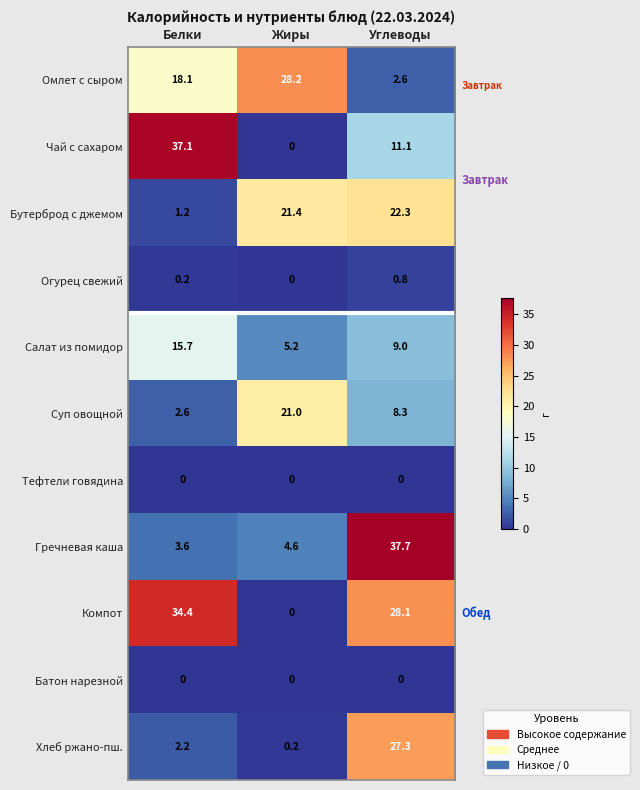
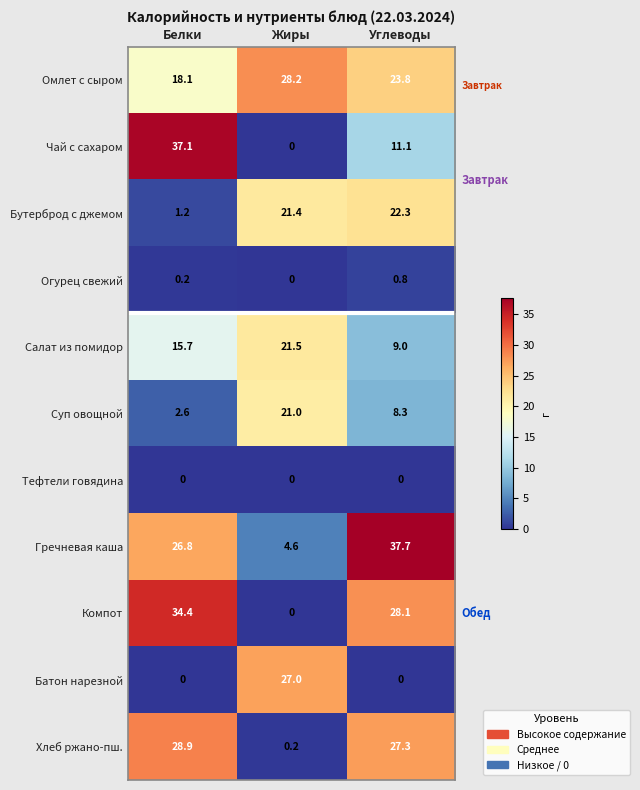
Омлет с сыром, Углеводы: 2.6 -> 23.8
Салат из помидор, Жиры: 5.2 -> 21.5
Гречневая каша, Белки: 3.6 -> 26.8
Батон нарезной, Жиры: 0 -> 27.0
Хлеб ржано-пш., Белки: 2.2 -> 28.9
